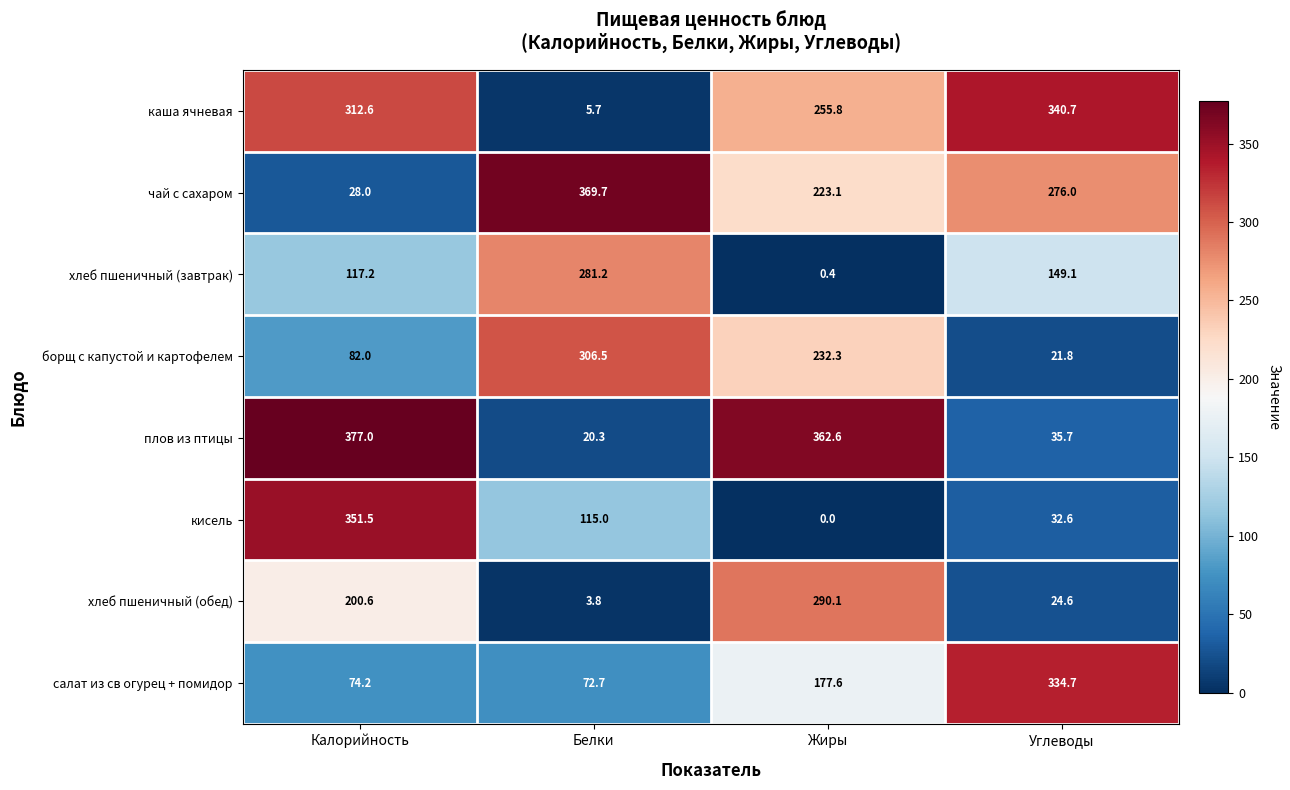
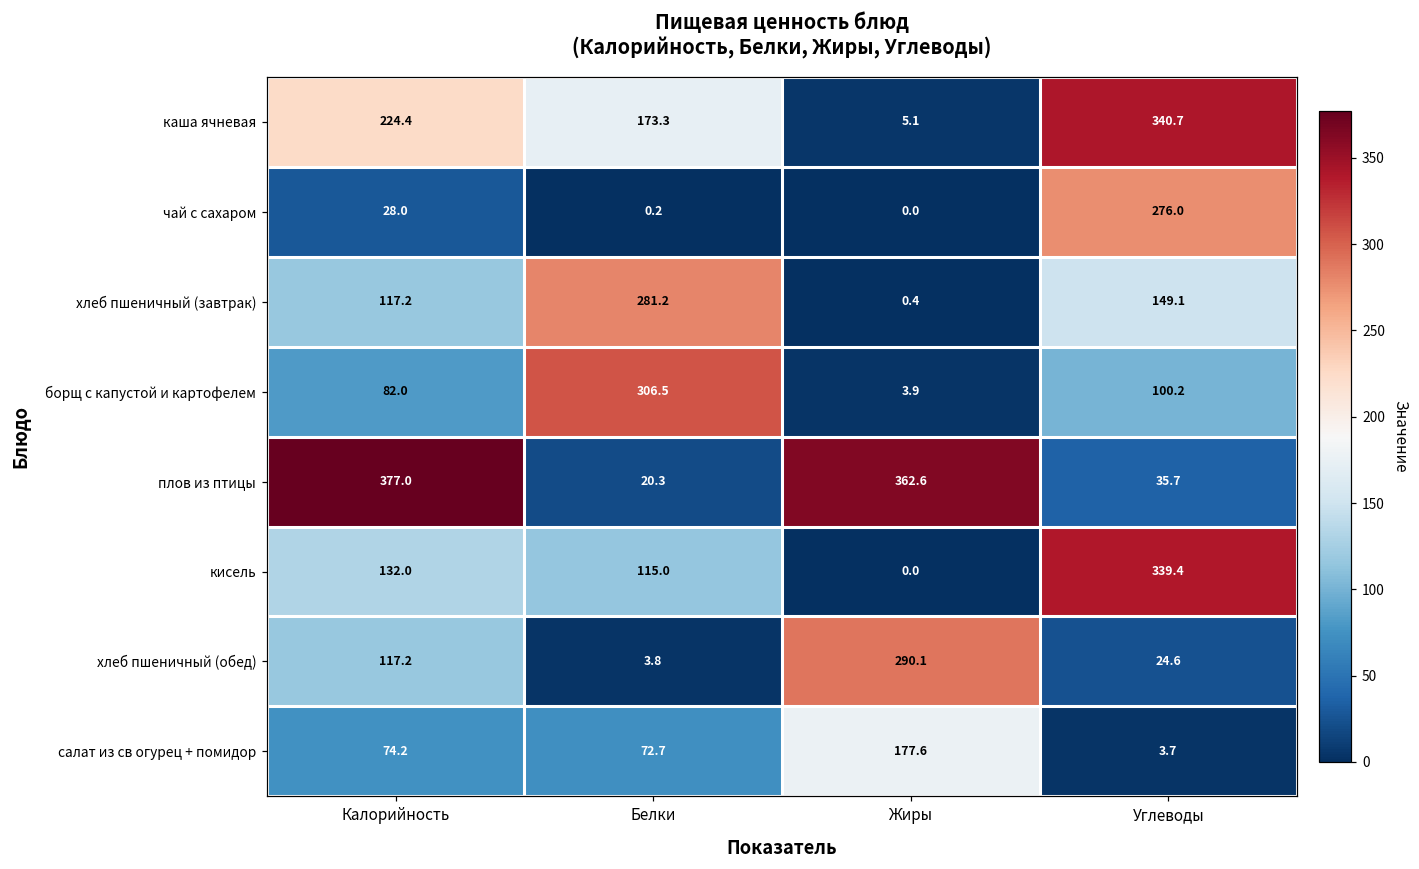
каша ячневая, Калорийность: 312.6 -> 224.4
каша ячневая, Белки: 5.7 -> 173.3
каша ячневая, Жиры: 255.8 -> 5.1
чай с сахаром, Белки: 369.7 -> 0.2
чай с сахаром, Жиры: 223.1 -> 0.0
борщ с капустой и картофелем, Жиры: 232.3 -> 3.9
борщ с капустой и картофелем, Углеводы: 21.8 -> 100.2
кисель, Калорийность: 351.5 -> 132.0
кисель, Углеводы: 32.6 -> 339.4
хлеб пшеничный (обед), Калорийность: 200.6 -> 117.2
салат из св огурец + помидор, Углеводы: 334.7 -> 3.7
